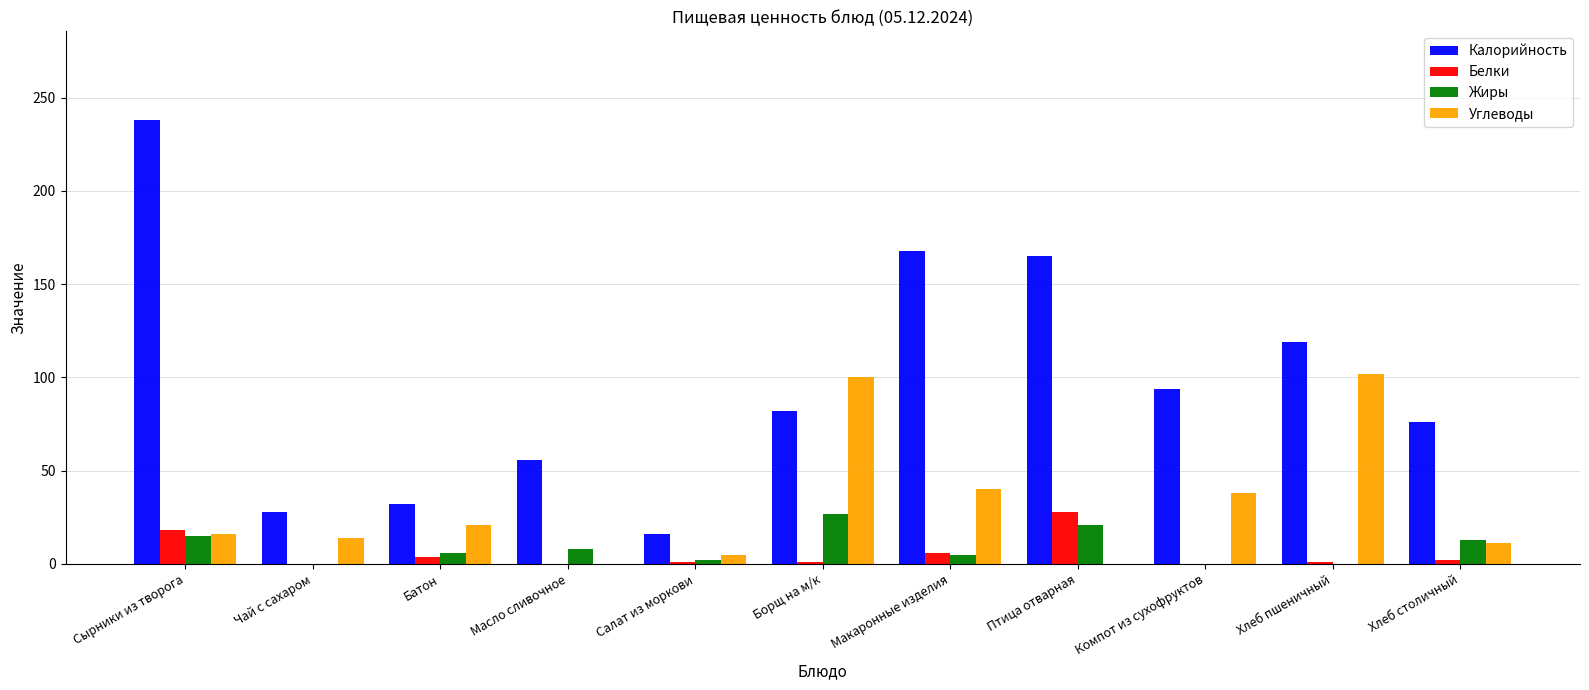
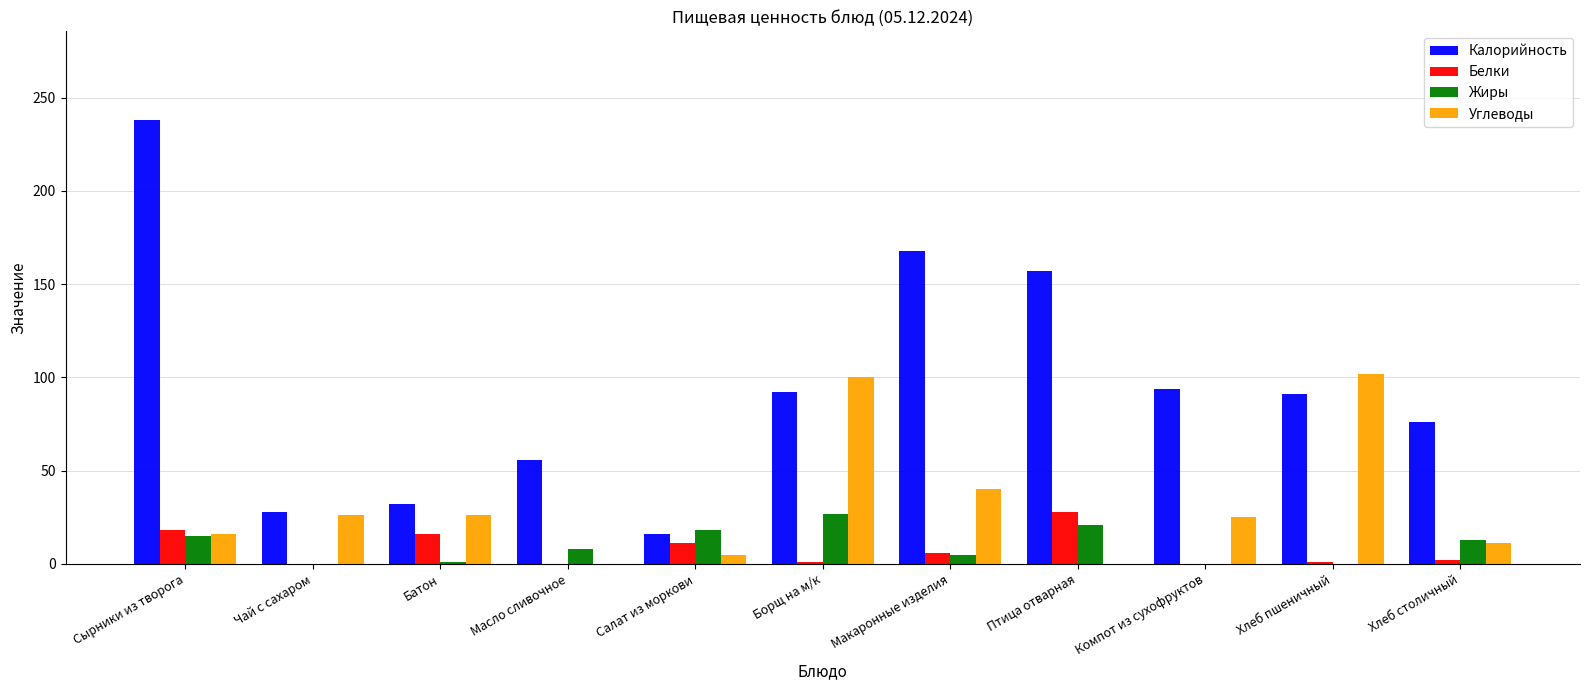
Углеводы, Чай с сахаром: 14 -> 26
Белки, Батон: 4 -> 16
Жиры, Батон: 6 -> 1
Углеводы, Батон: 21 -> 26
Белки, Салат из моркови: 1 -> 11
Жиры, Салат из моркови: 2 -> 18
Калорийность, Борщ на м/к: 82 -> 92
Калорийность, Птица отварная: 165 -> 157
Углеводы, Компот из сухофруктов: 38 -> 25
Калорийность, Хлеб пшеничный: 119 -> 91
